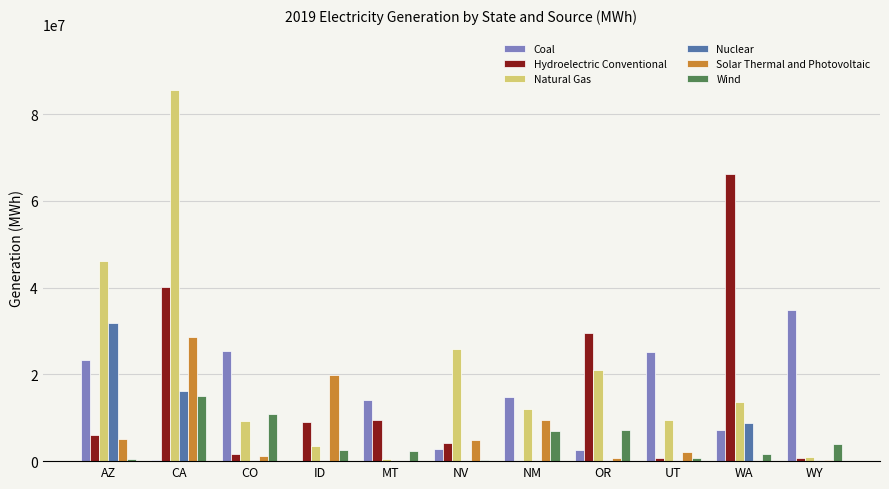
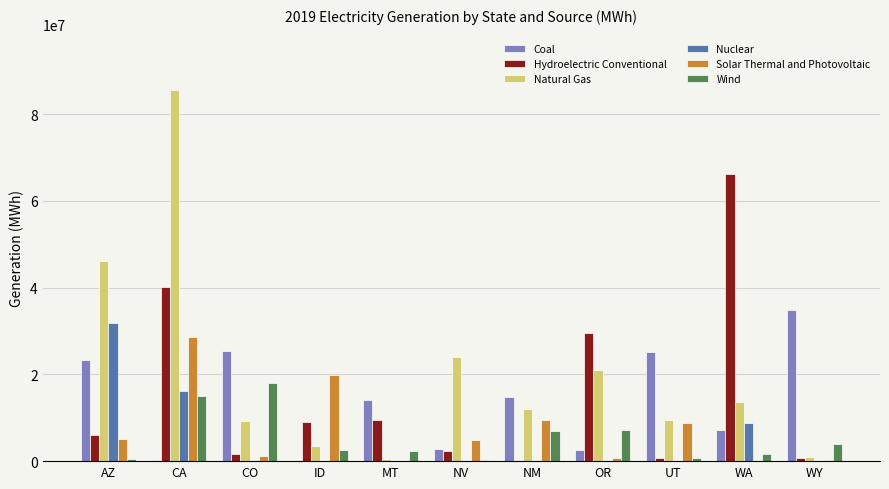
Wind, CO: 11000000 -> 18000000
Hydroelectric Conventional, NV: 4000000 -> 2000000
Natural Gas, NV: 26000000 -> 24000000
Solar Thermal and Photovoltaic, UT: 2000000 -> 9000000
